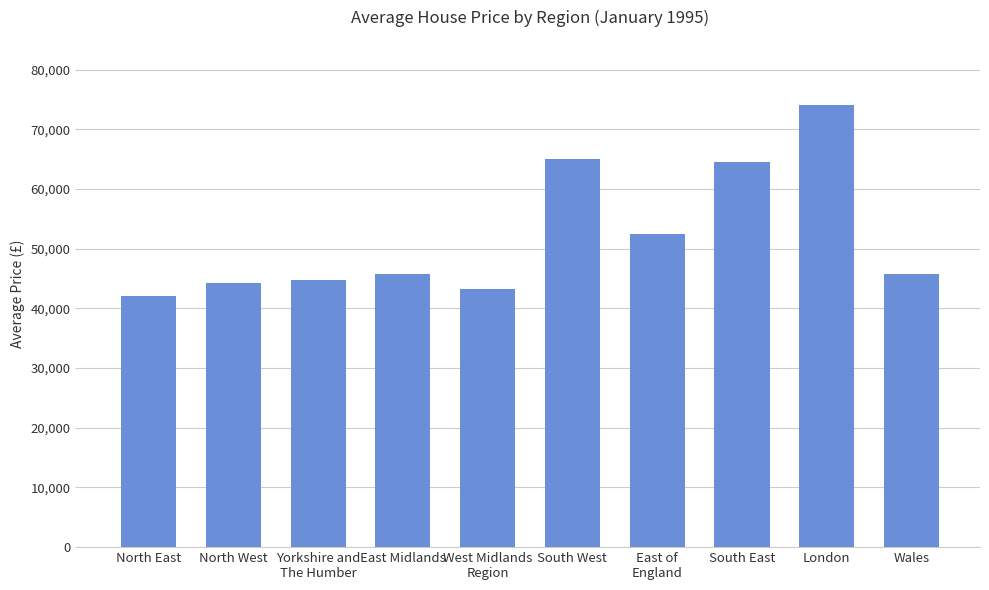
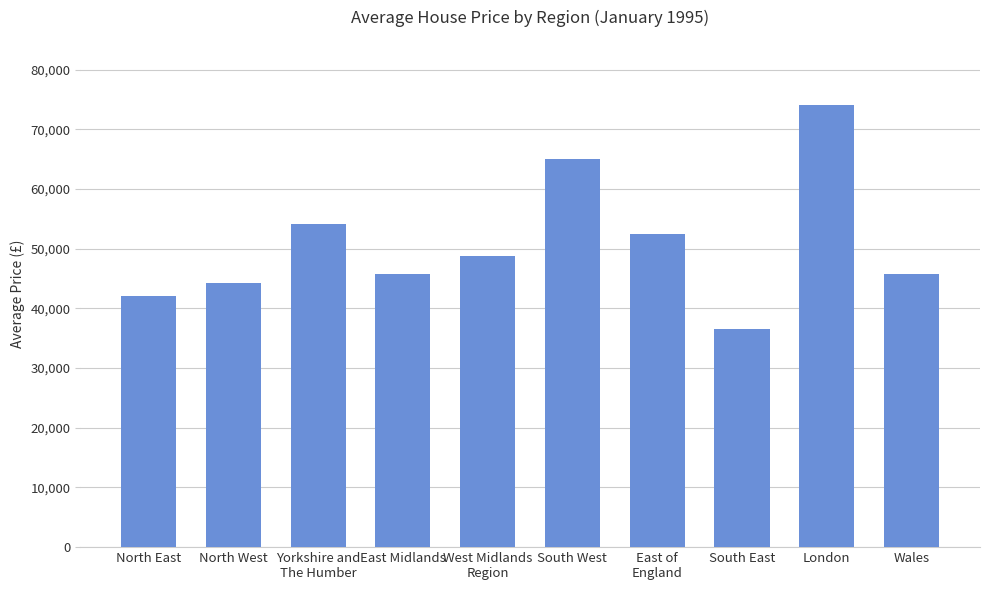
Yorkshire and The Humber: 45,000 -> 54,000
West Midlands Region: 43,000 -> 49,000
South East: 65,000 -> 37,000
